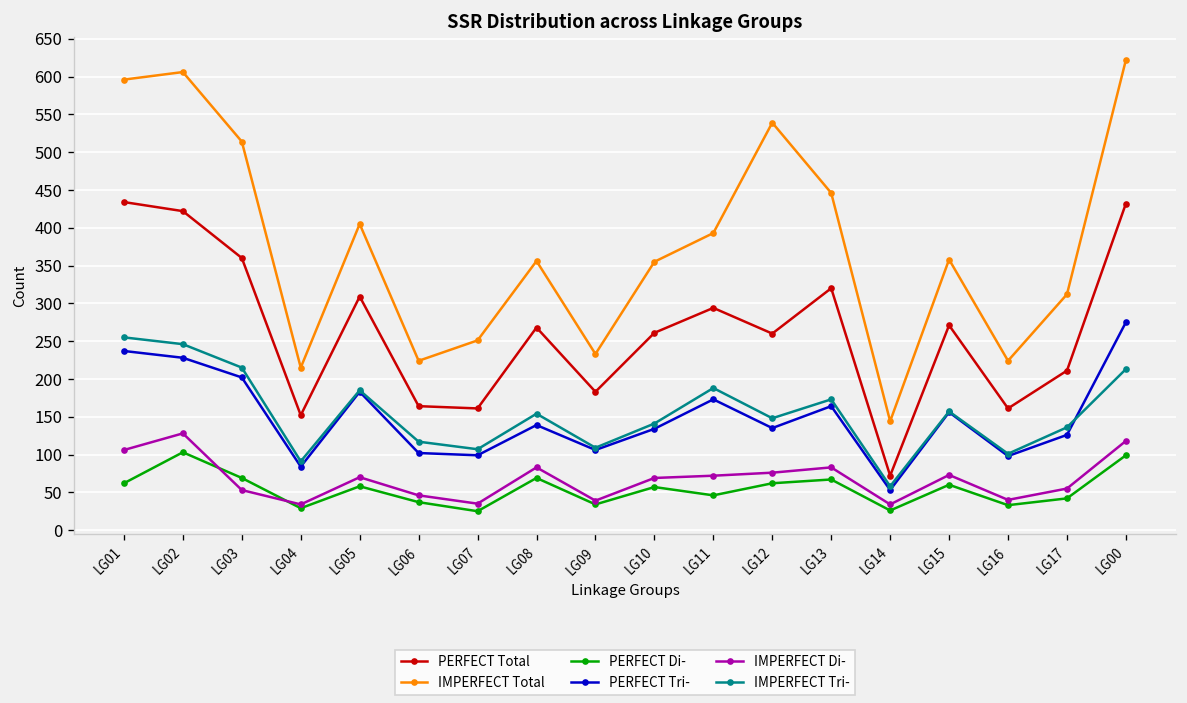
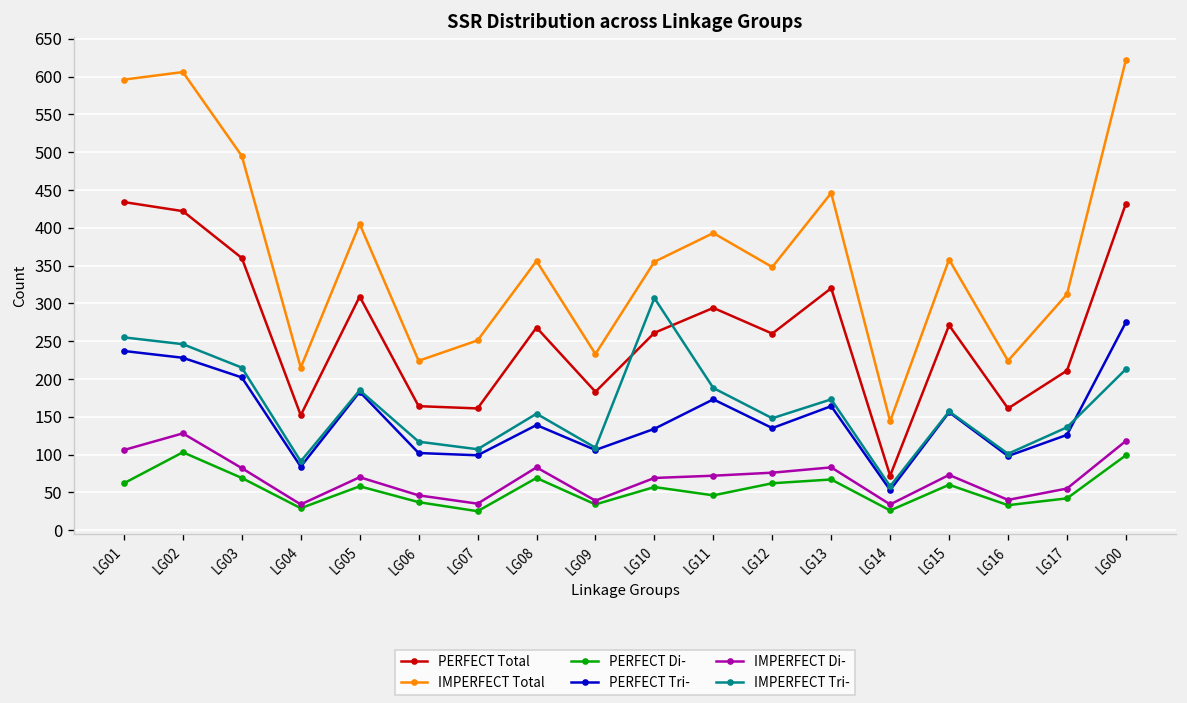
IMPERFECT Total, LG03: 510 -> 500
IMPERFECT Di-, LG03: 50 -> 80
IMPERFECT Tri-, LG10: 140 -> 310
IMPERFECT Total, LG12: 540 -> 350
